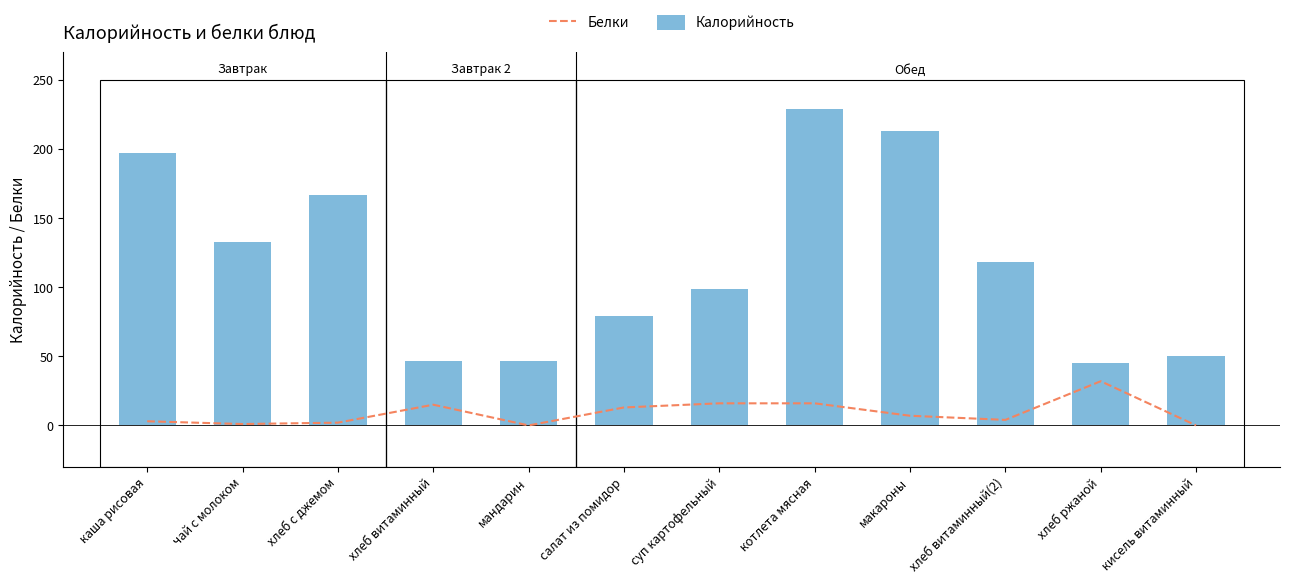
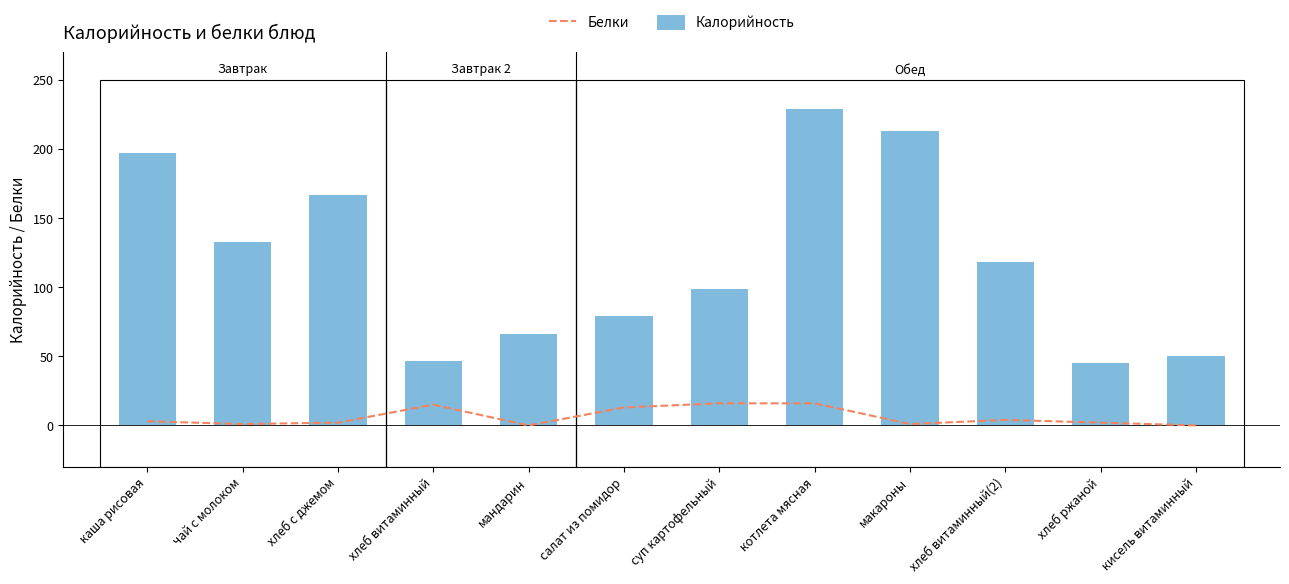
Калорийность, мандарин: 47 -> 66
Белки, макароны: 7 -> 1
Белки, хлеб ржаной: 32 -> 2
